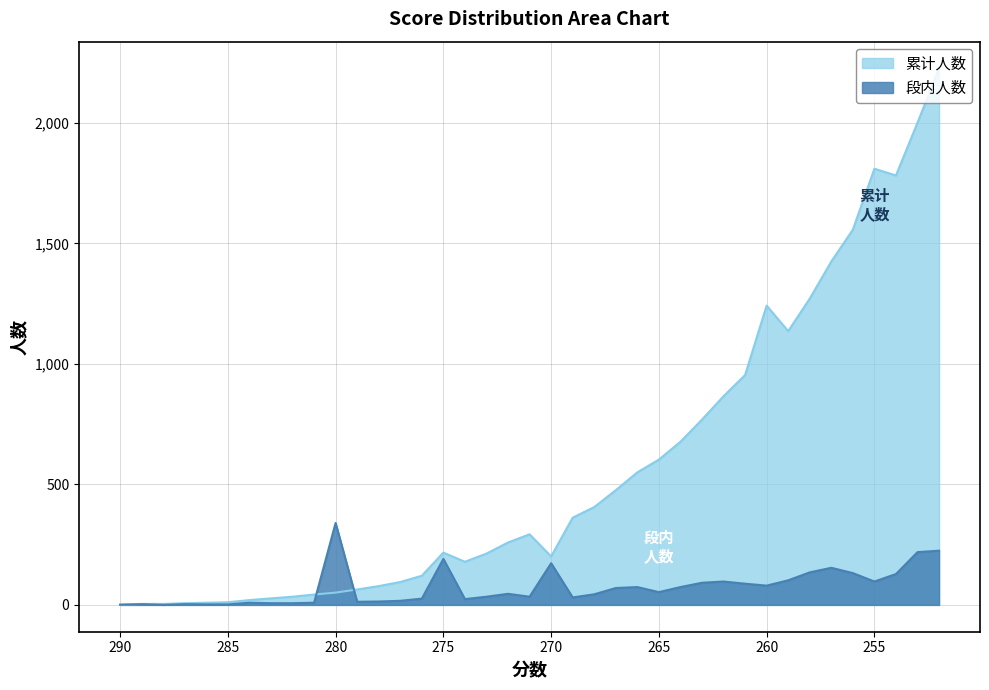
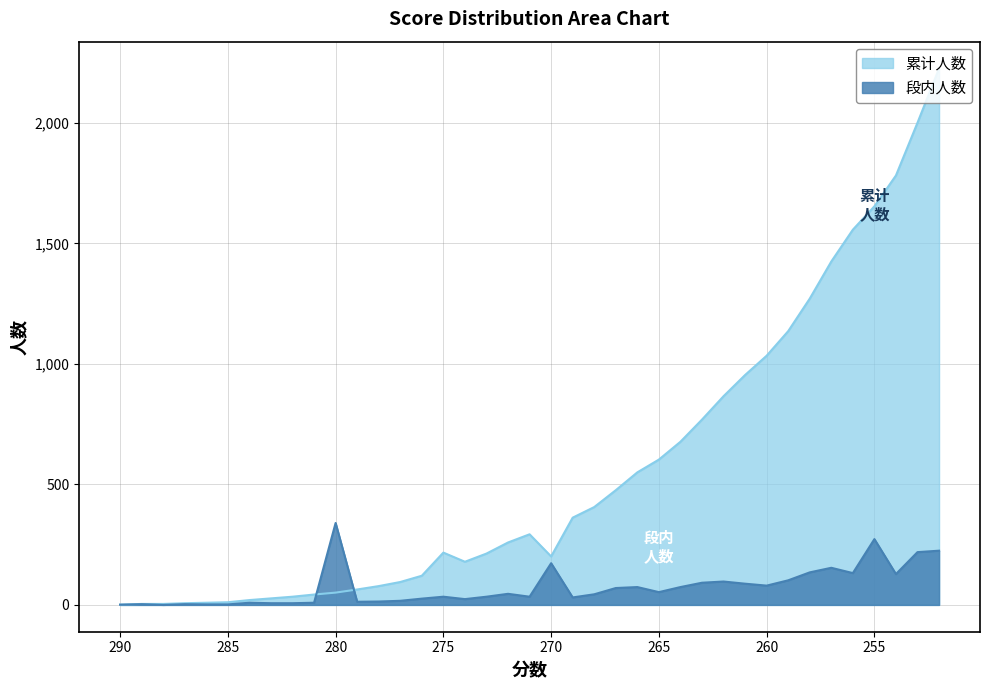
段内人数, 275: 190 -> 30
累计人数, 260: 1,240 -> 1,030
累计人数, 255: 1,810 -> 1,650
段内人数, 255: 100 -> 270
